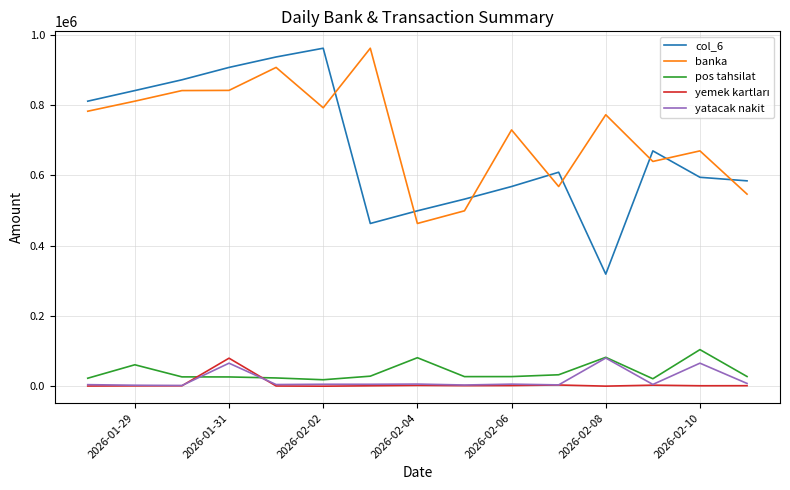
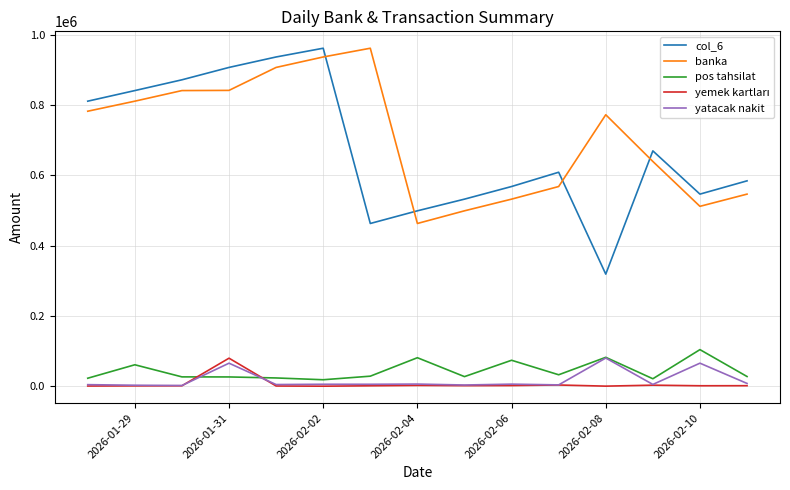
banka, 2026-02-02: 790000 -> 940000
banka, 2026-02-06: 730000 -> 530000
pos tahsilat, 2026-02-06: 30000 -> 70000
col_6, 2026-02-10: 590000 -> 550000
banka, 2026-02-10: 670000 -> 510000
